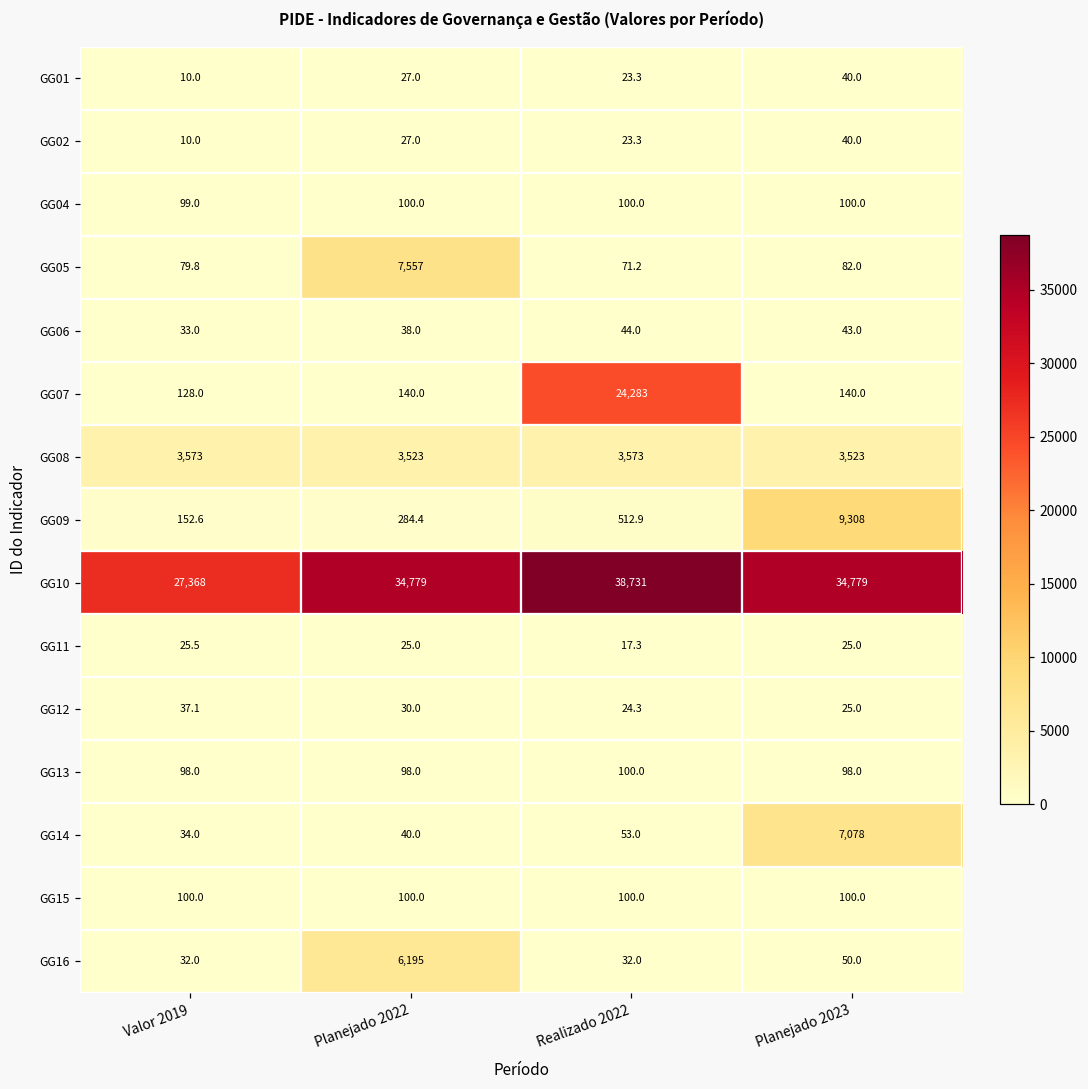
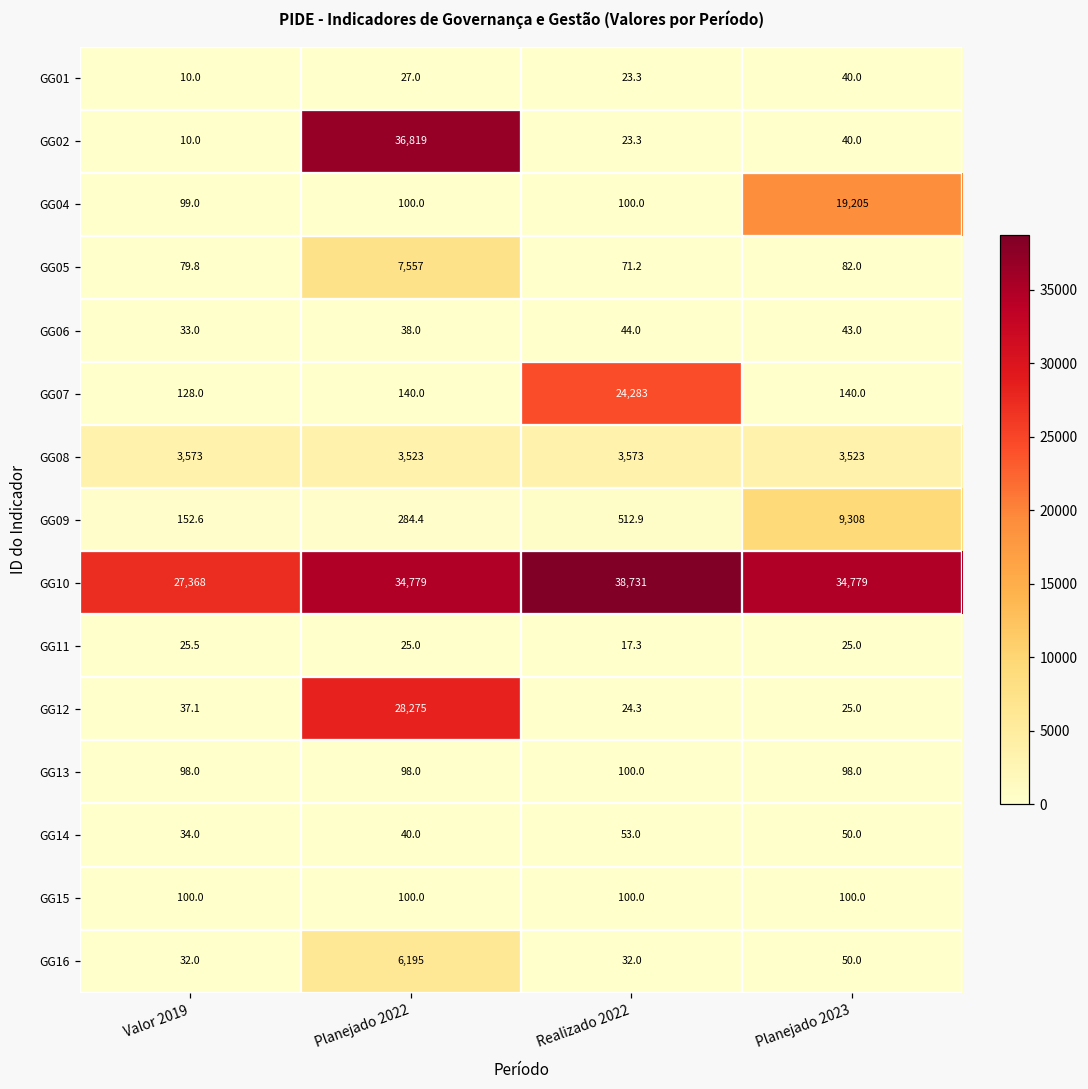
GG02, Planejado 2022: 27.0 -> 36,819
GG04, Planejado 2023: 100.0 -> 19,205
GG12, Planejado 2022: 30.0 -> 28,275
GG14, Planejado 2023: 7,078 -> 50.0
